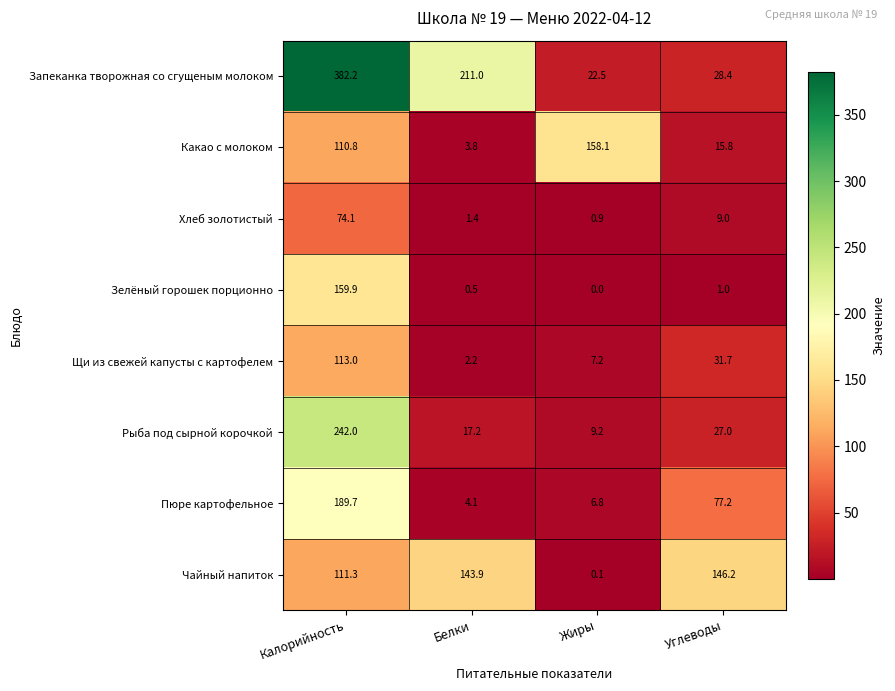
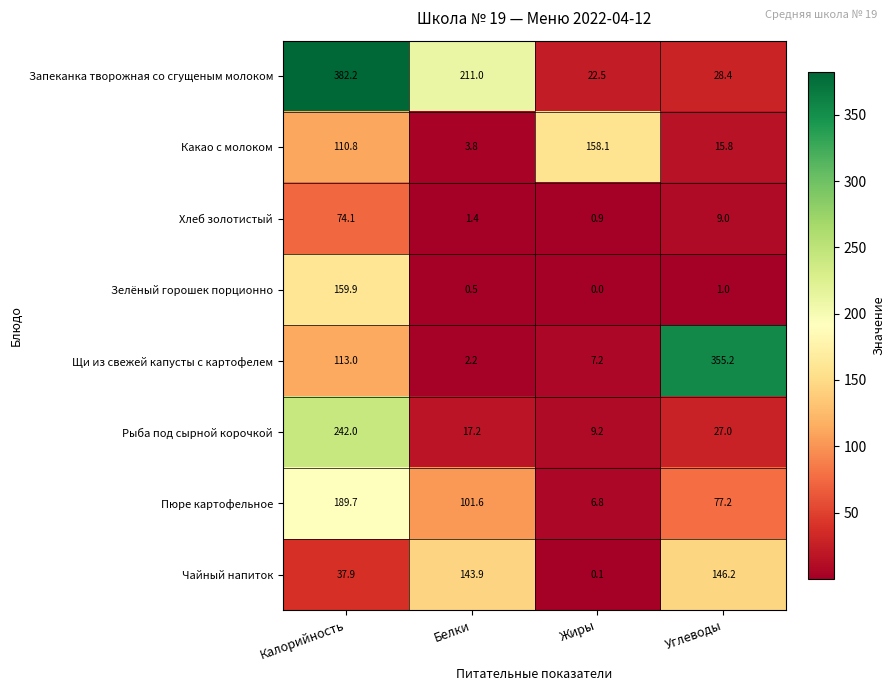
Щи из свежей капусты с картофелем, Углеводы: 31.7 -> 355.2
Пюре картофельное, Белки: 4.1 -> 101.6
Чайный напиток, Калорийность: 111.3 -> 37.9
